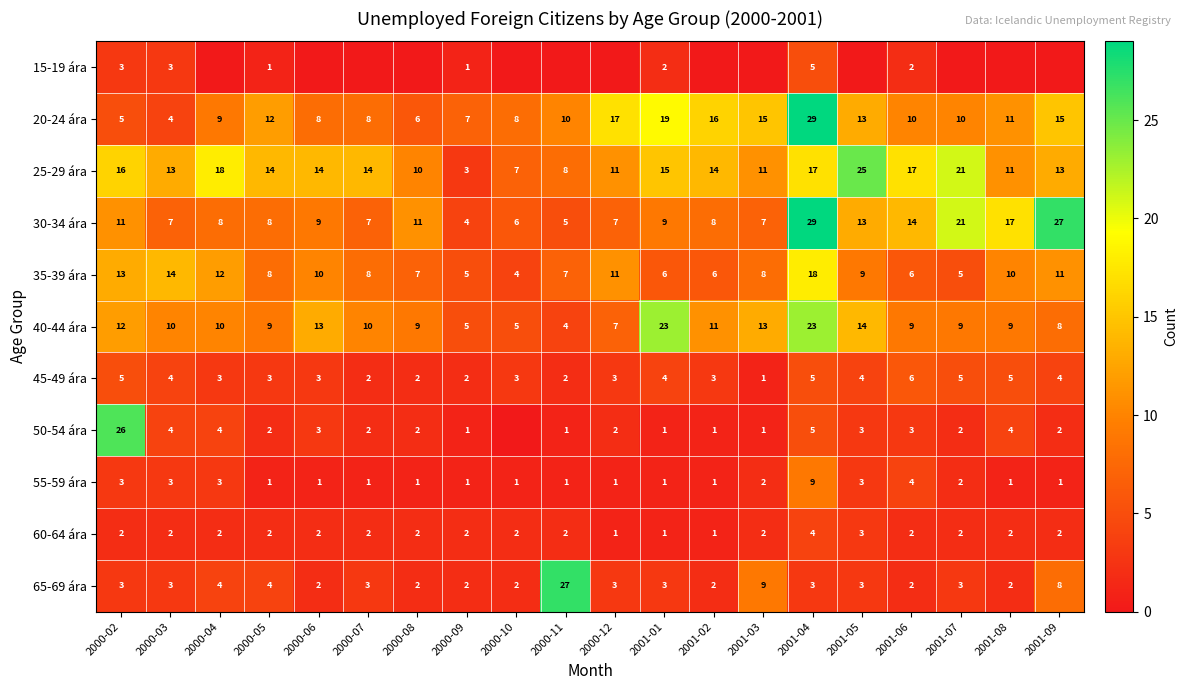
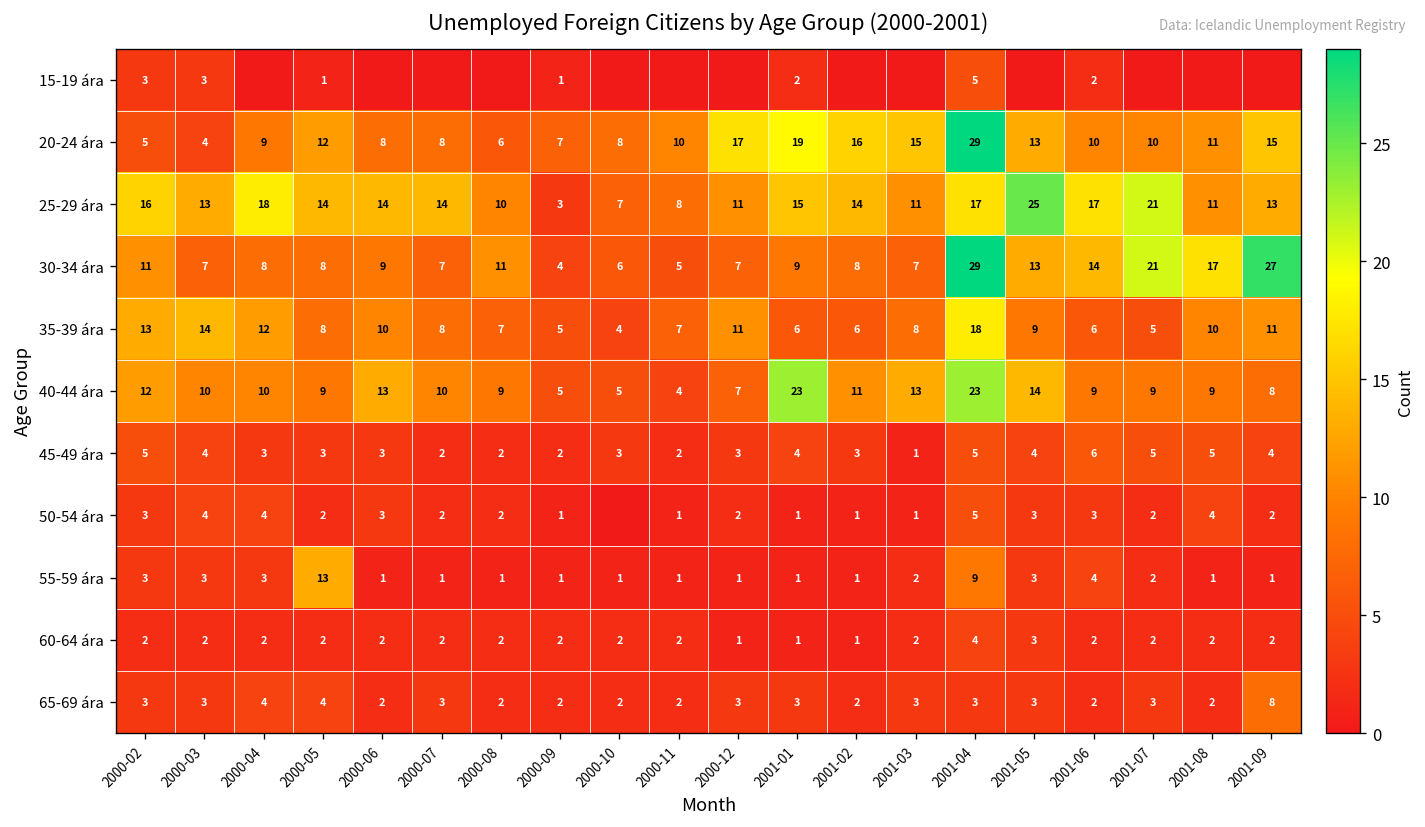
50-54 ára, 2000-02: 26 -> 3
55-59 ára, 2000-05: 1 -> 13
65-69 ára, 2000-11: 27 -> 2
65-69 ára, 2001-03: 9 -> 3
